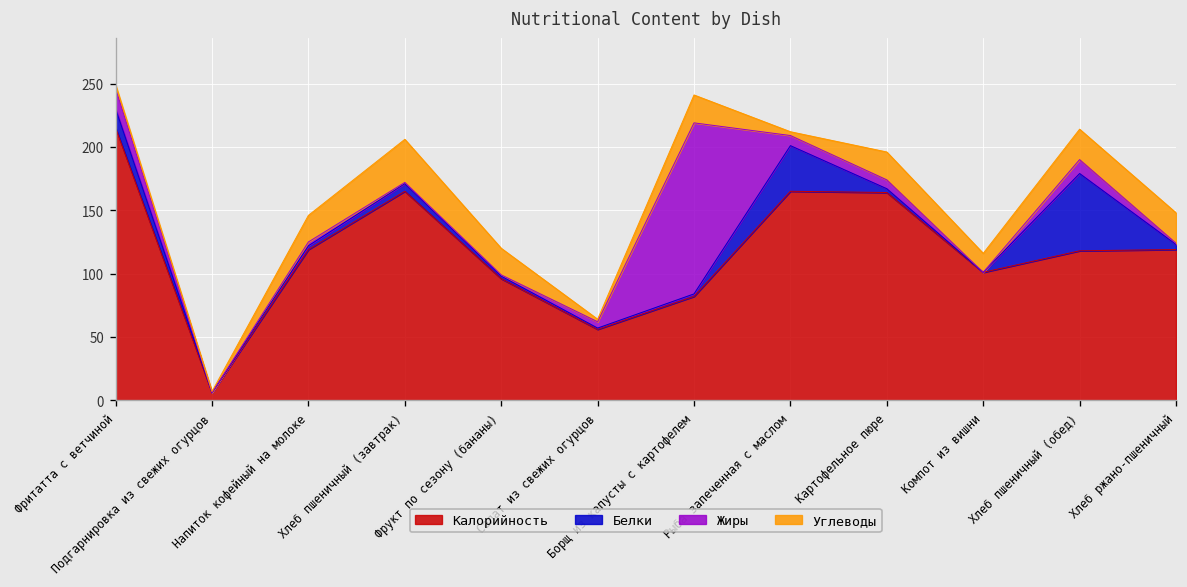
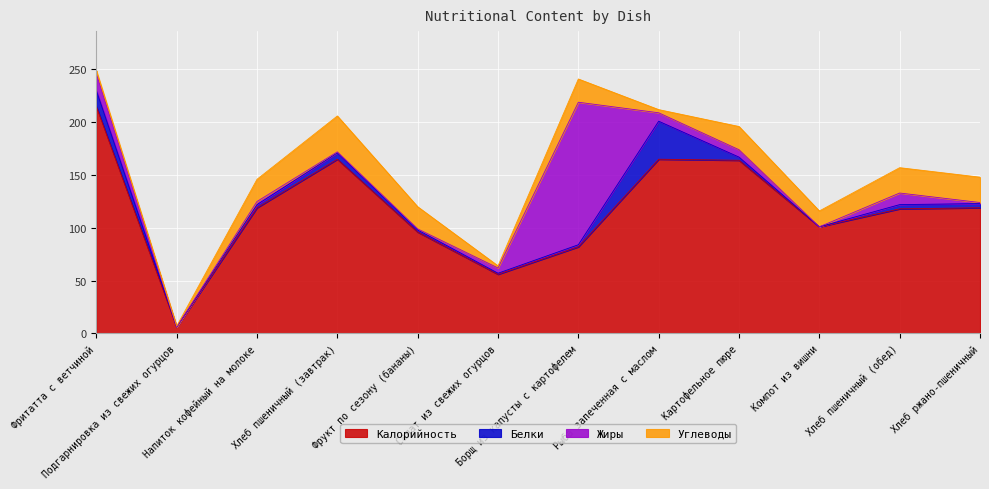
Белки, Хлеб пшеничный (обед): 61 -> 4
